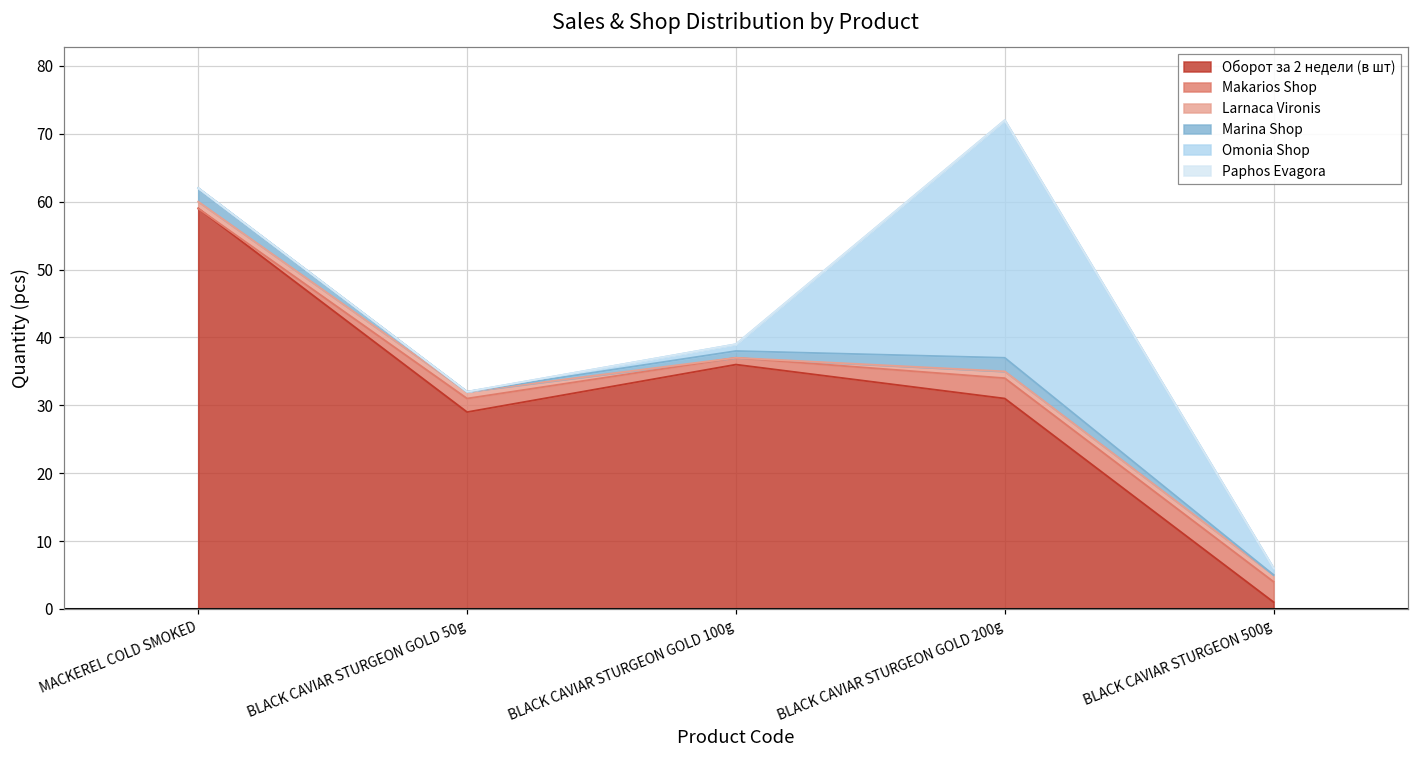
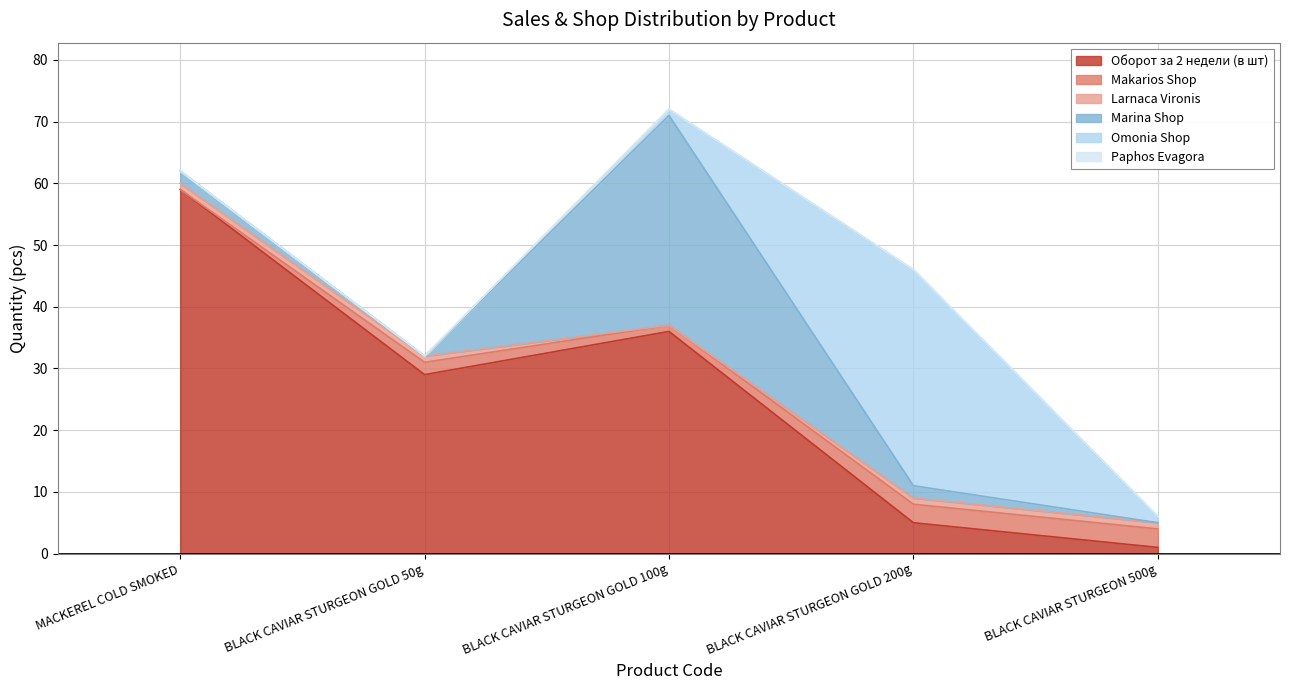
Marina Shop, BLACK CAVIAR STURGEON GOLD 100g: 1 -> 34
Оборот за 2 недели (в шт), BLACK CAVIAR STURGEON GOLD 200g: 31 -> 5
